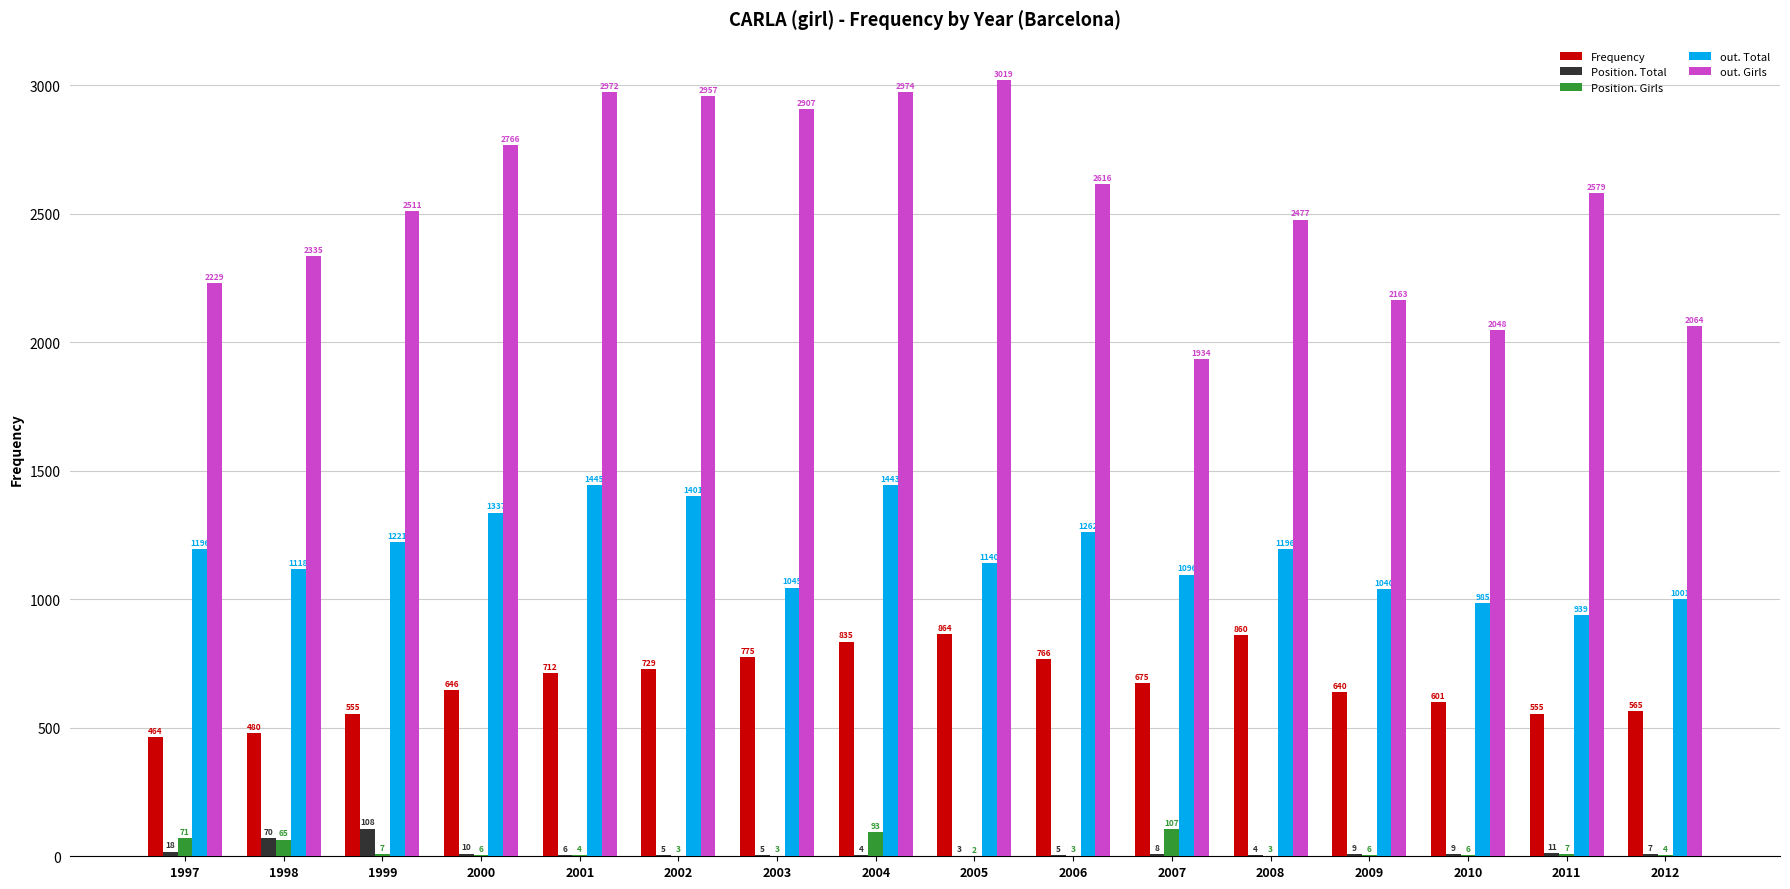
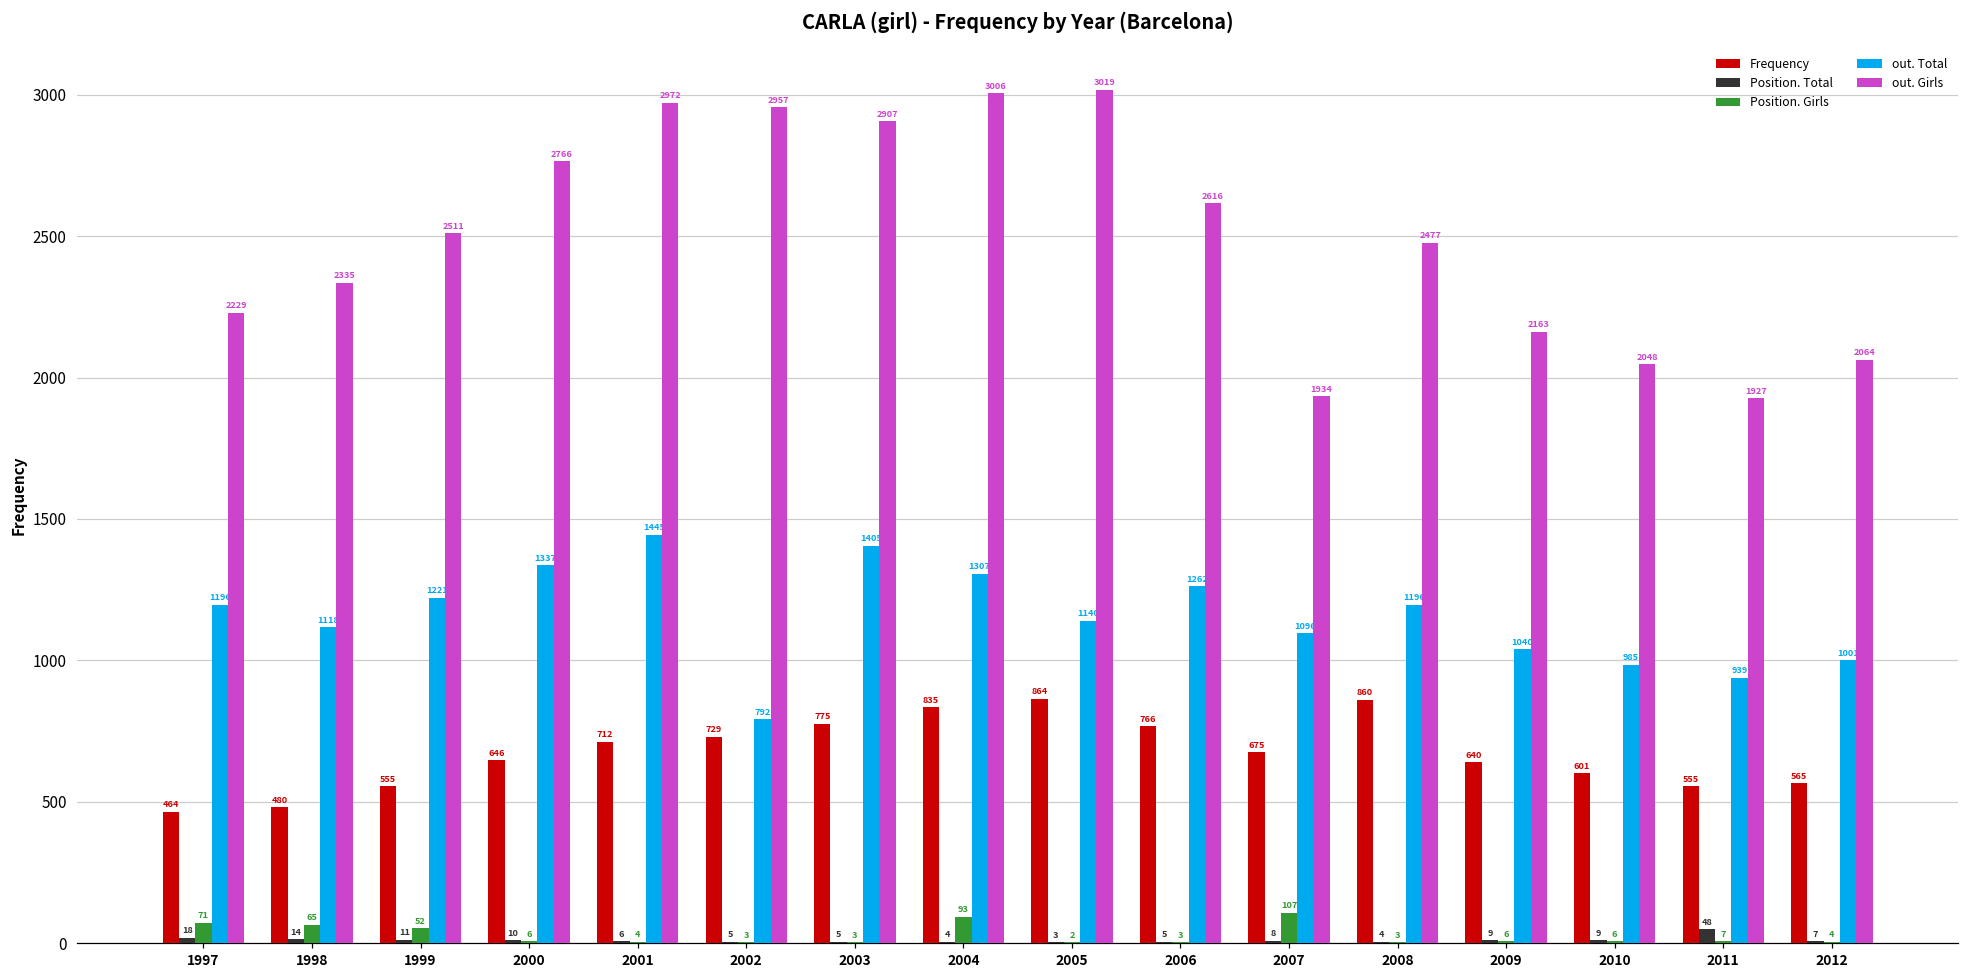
Position. Total, 1998: 70 -> 14
Position. Total, 1999: 108 -> 11
Position. Girls, 1999: 7 -> 52
out. Total, 2002: 1401 -> 792
out. Total, 2003: 1045 -> 1405
out. Total, 2004: 1443 -> 1307
out. Girls, 2004: 2974 -> 3006
Position. Total, 2011: 11 -> 48
out. Girls, 2011: 2579 -> 1927
